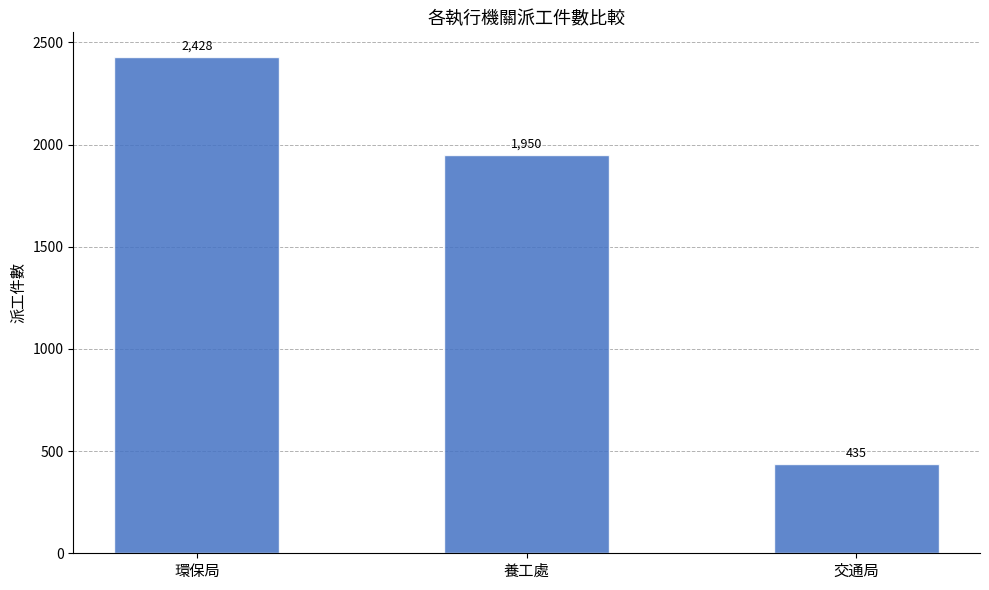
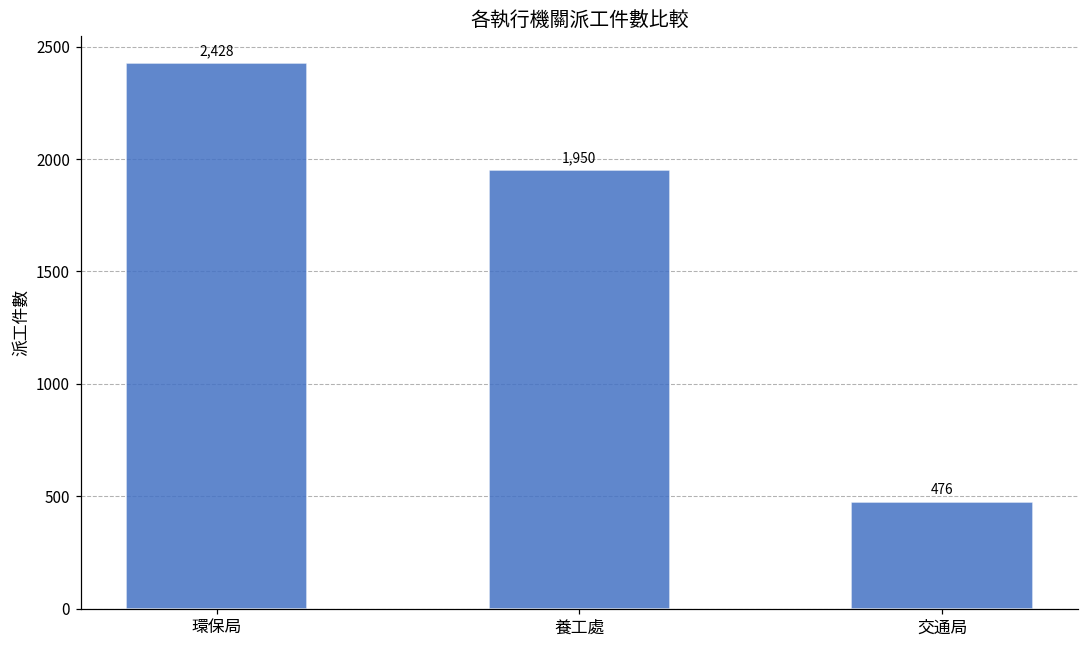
交通局: 435 -> 476
